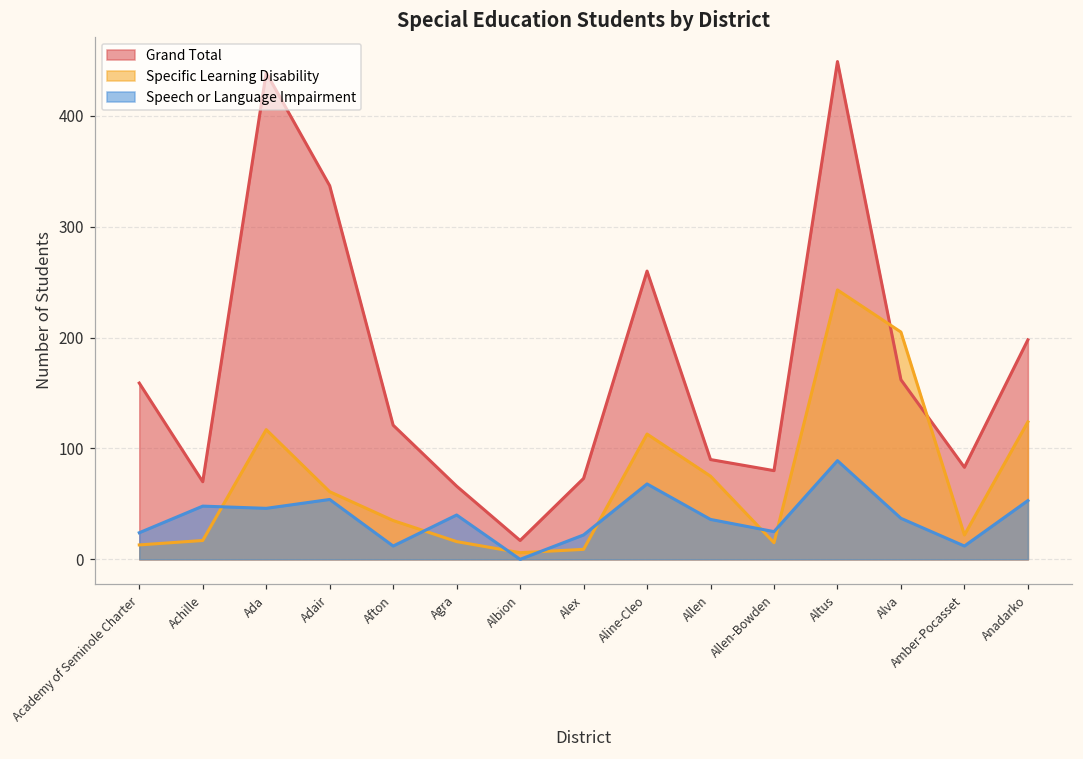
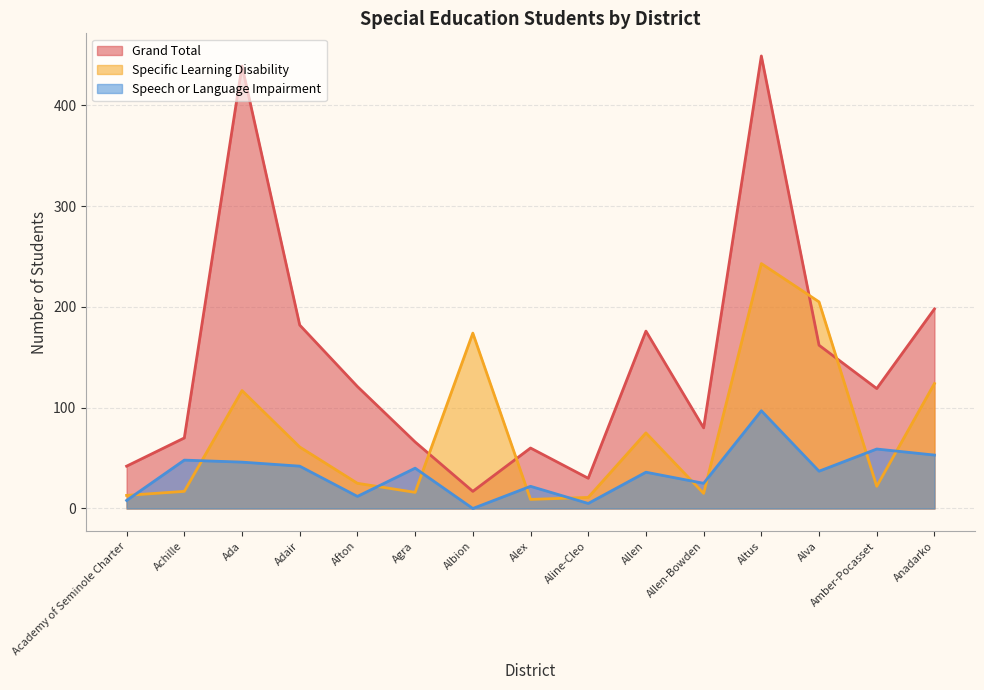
Grand Total, Academy of Seminole Charter: 159 -> 42
Speech or Language Impairment, Academy of Seminole Charter: 24 -> 8
Grand Total, Adair: 337 -> 182
Speech or Language Impairment, Adair: 54 -> 42
Specific Learning Disability, Afton: 35 -> 25
Specific Learning Disability, Albion: 6 -> 174
Grand Total, Alex: 73 -> 60
Grand Total, Aline-Cleo: 260 -> 30
Specific Learning Disability, Aline-Cleo: 113 -> 11
Speech or Language Impairment, Aline-Cleo: 68 -> 5
Grand Total, Allen: 90 -> 176
Speech or Language Impairment, Altus: 89 -> 97
Grand Total, Amber-Pocasset: 83 -> 119
Speech or Language Impairment, Amber-Pocasset: 12 -> 59
